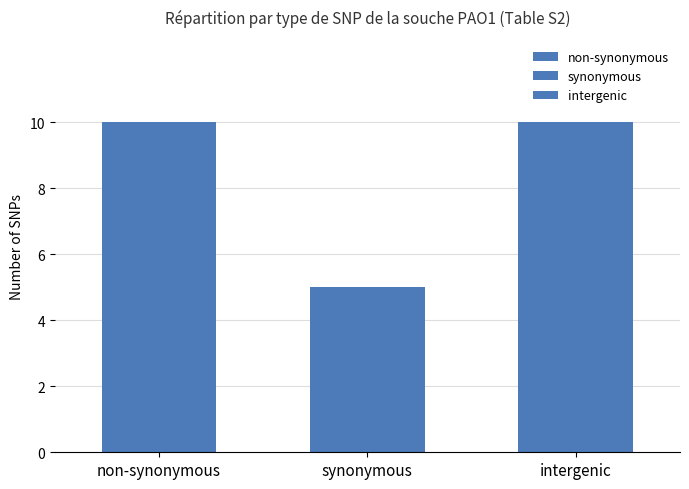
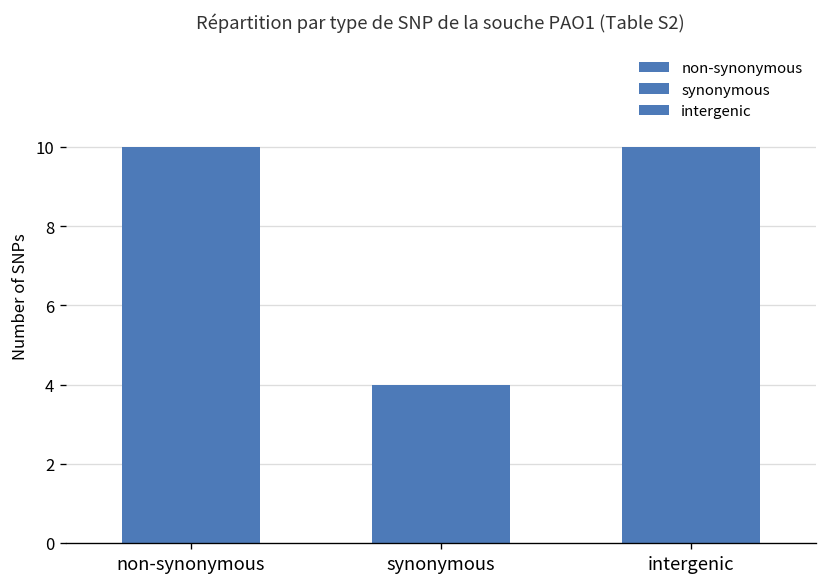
synonymous: 5 -> 4
